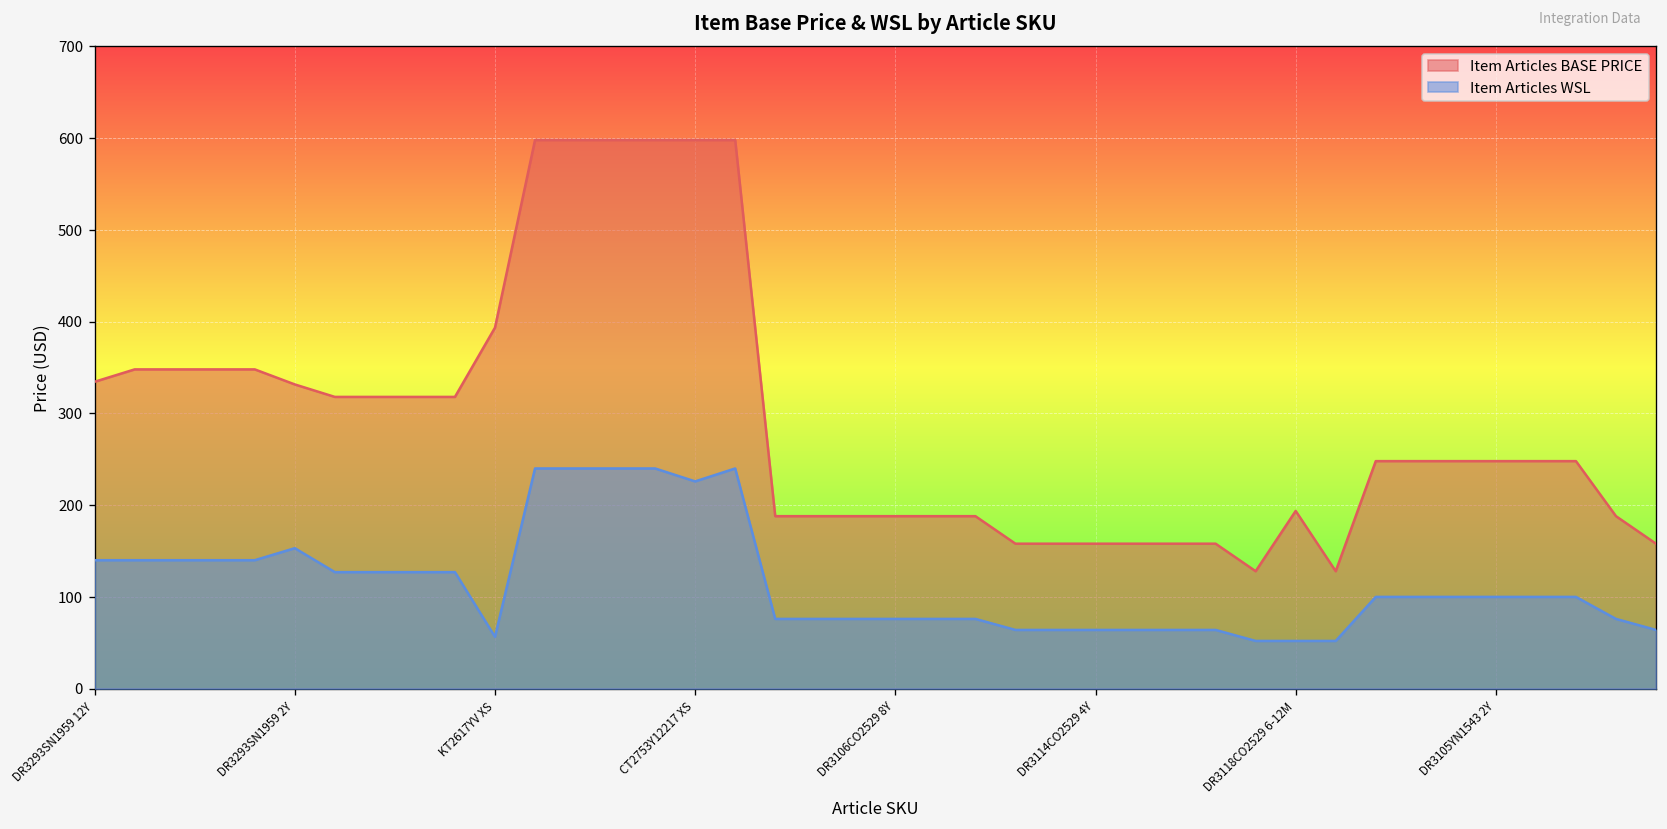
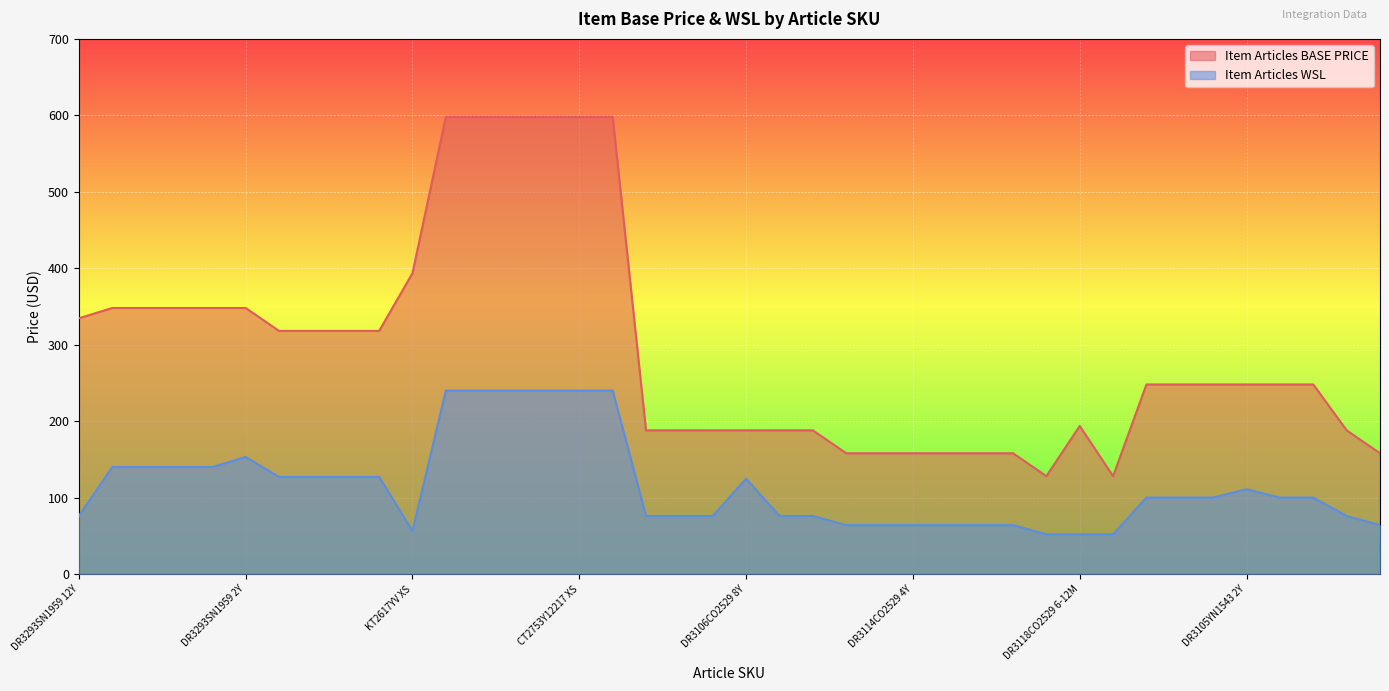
Item Articles WSL, DR3293SN1959 12Y: 140 -> 80
Item Articles BASE PRICE, DR3293SN1959 2Y: 330 -> 350
Item Articles WSL, CT2753Y12217 XS: 230 -> 240
Item Articles WSL, DR3106CO2529 8Y: 80 -> 120
Item Articles WSL, DR3105YN1543 2Y: 100 -> 110
